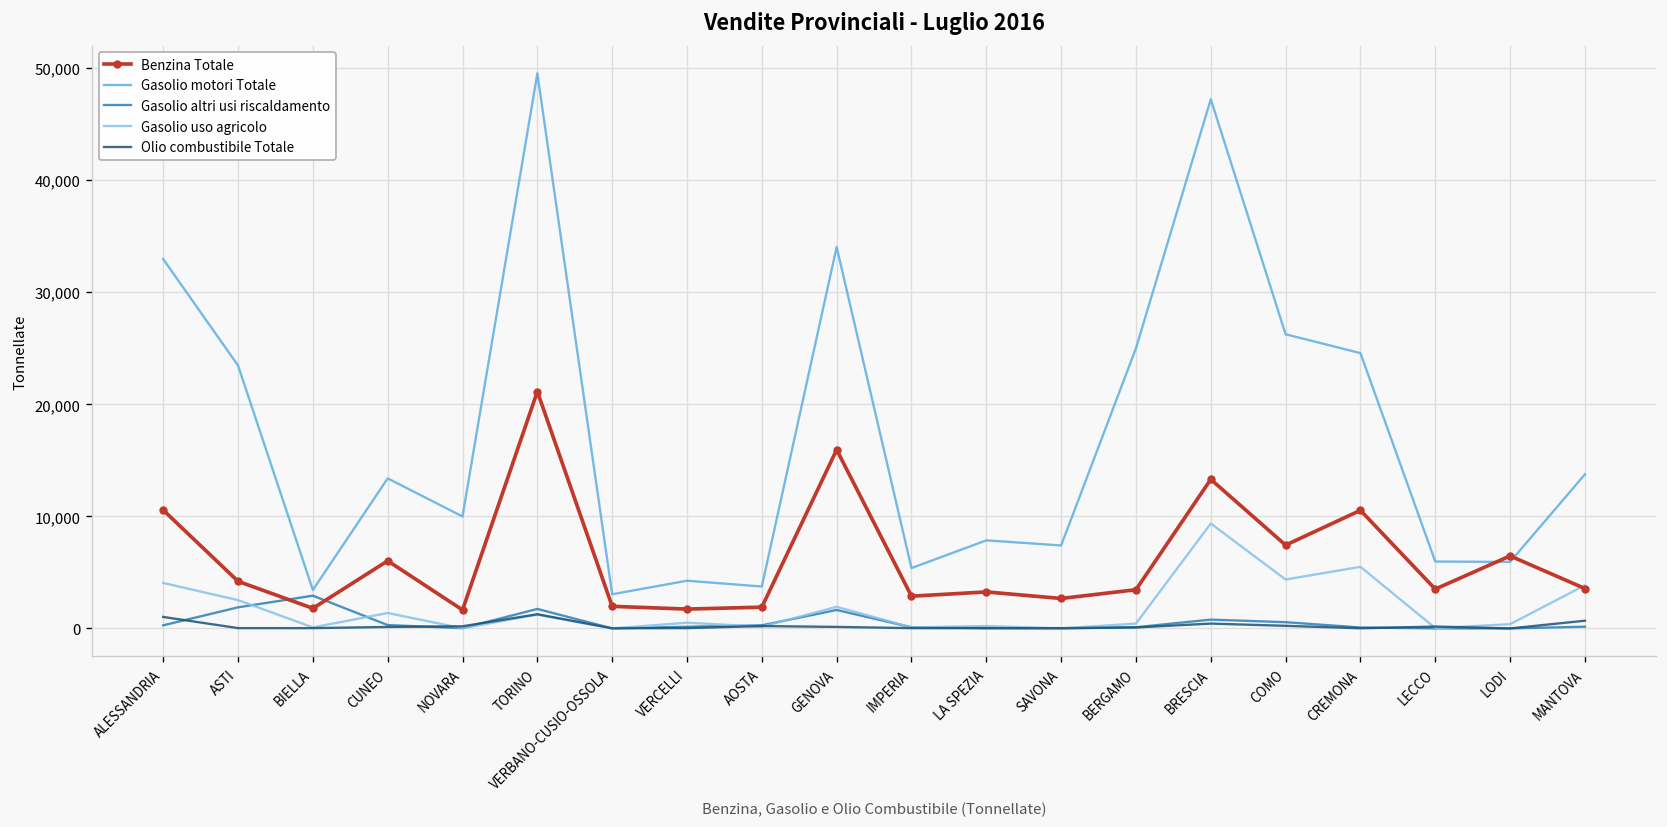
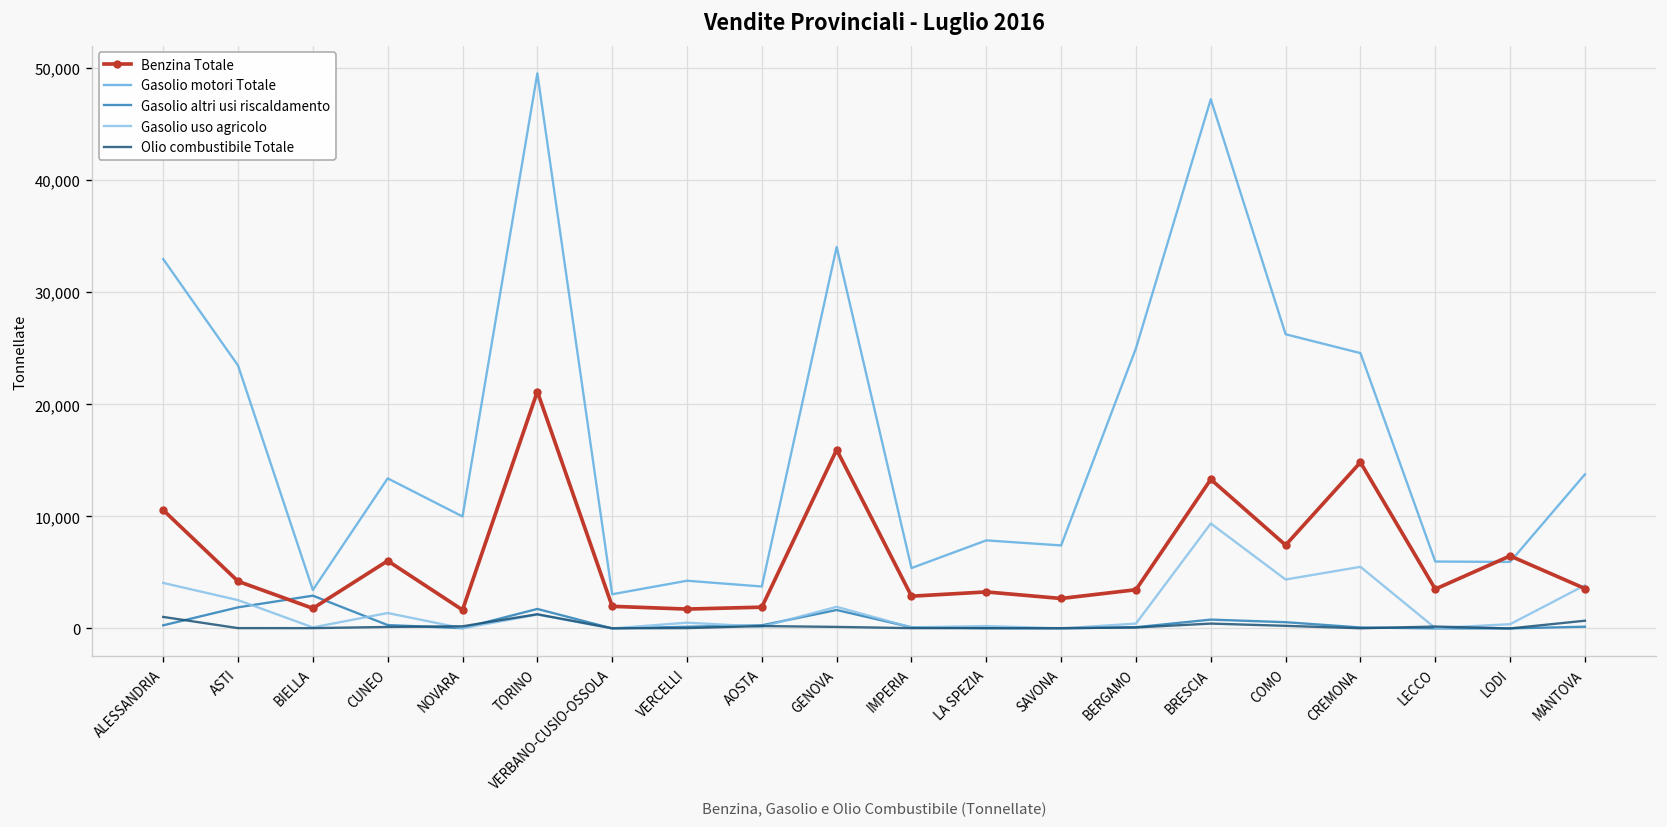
Benzina Totale, CREMONA: 11,000 -> 15,000
